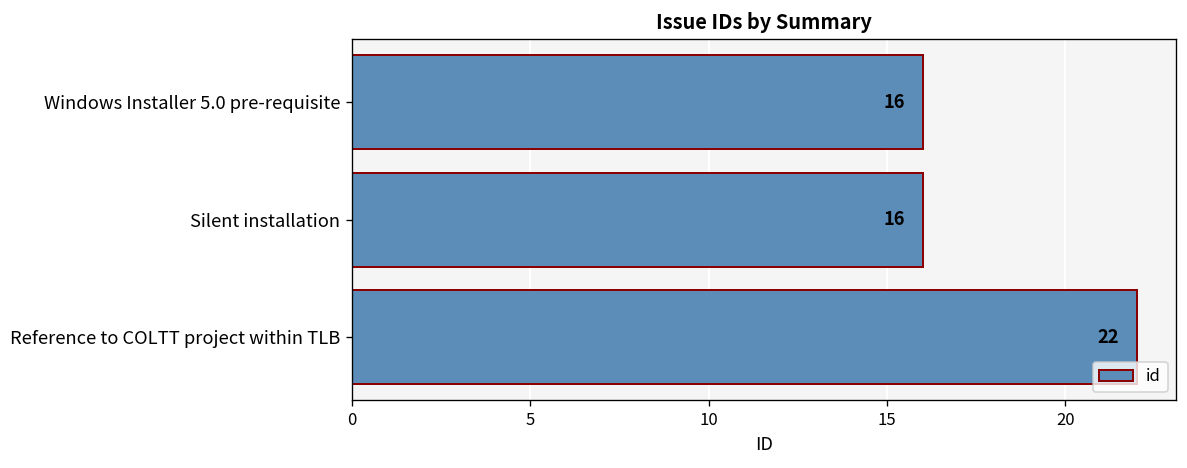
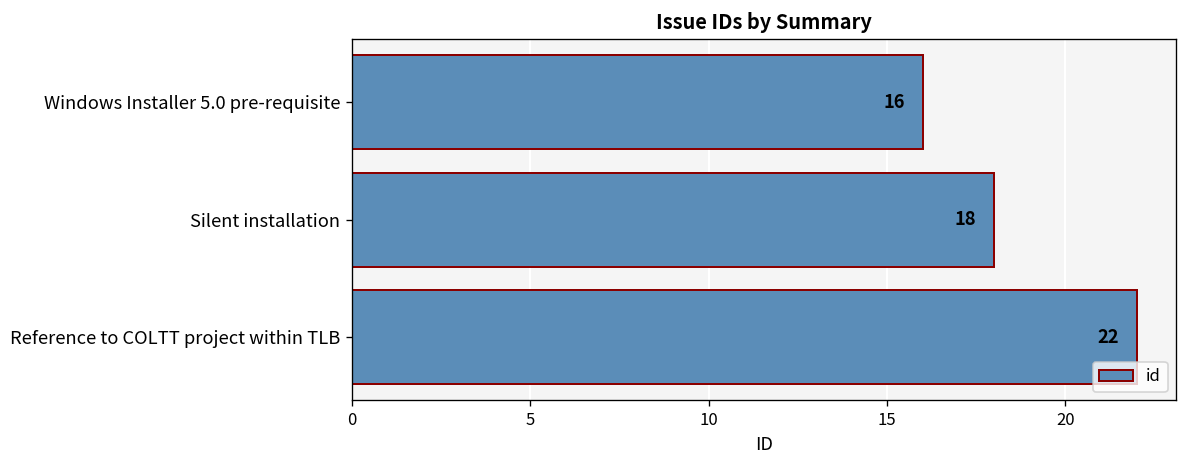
Silent installation: 16 -> 18
